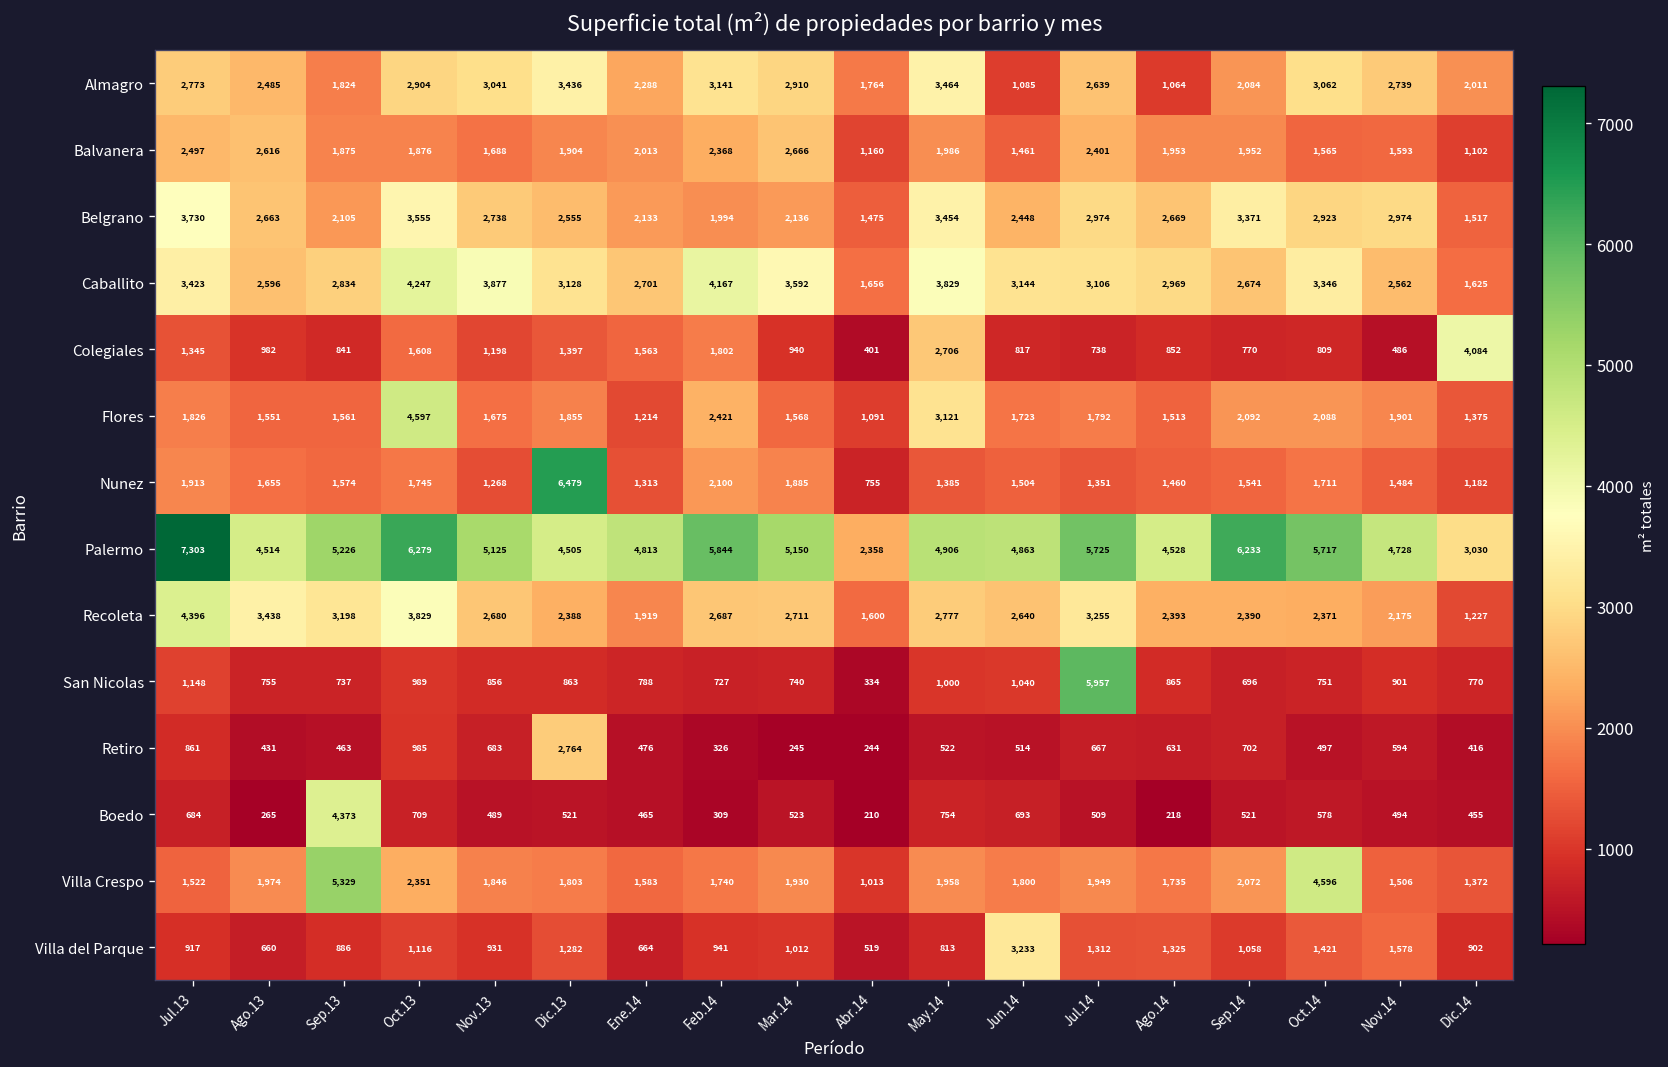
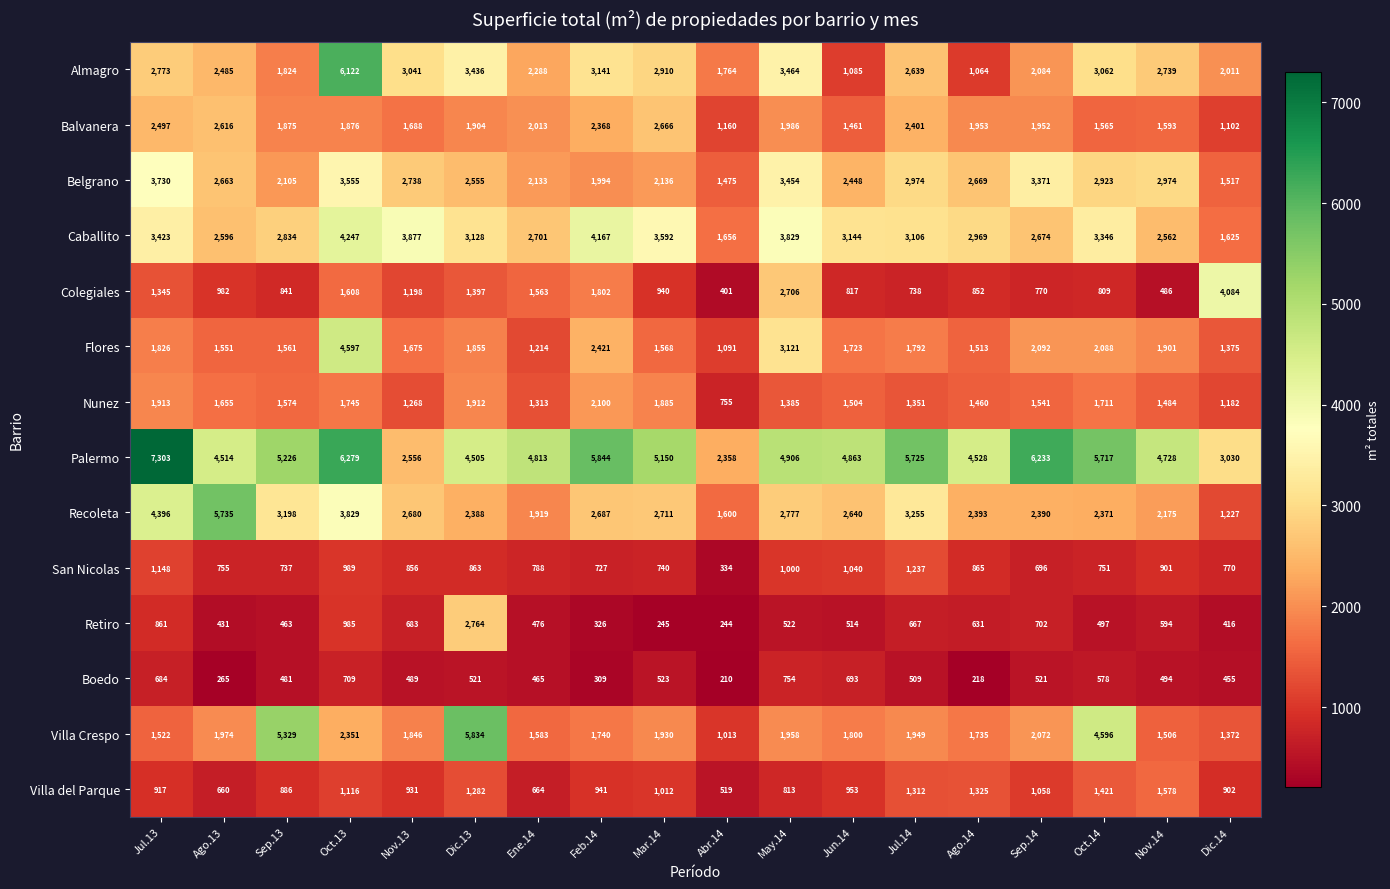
Almagro, Oct.13: 2,904 -> 6,122
Nunez, Dic.13: 6,479 -> 1,912
Palermo, Nov.13: 5,125 -> 2,556
Recoleta, Ago.13: 3,438 -> 5,735
San Nicolas, Jul.14: 5,957 -> 1,237
Boedo, Sep.13: 4,373 -> 481
Villa Crespo, Dic.13: 1,803 -> 5,834
Villa del Parque, Jun.14: 3,233 -> 953
